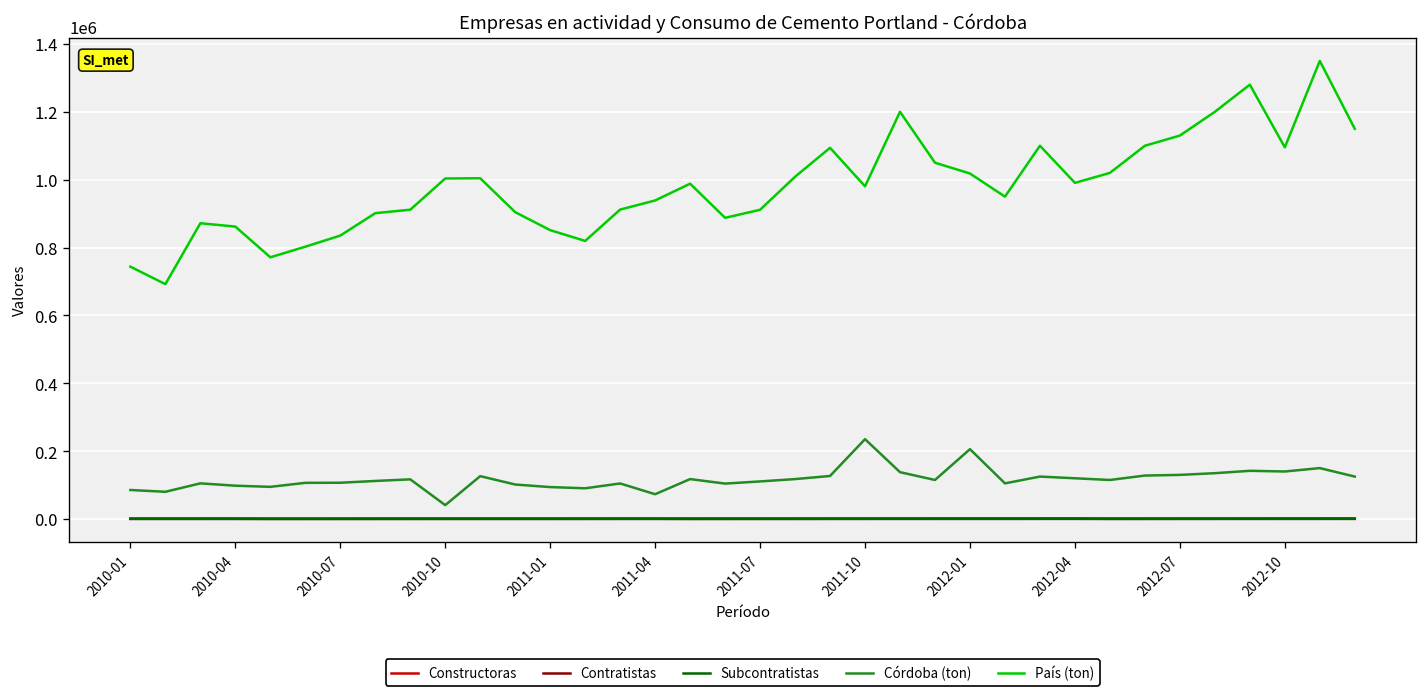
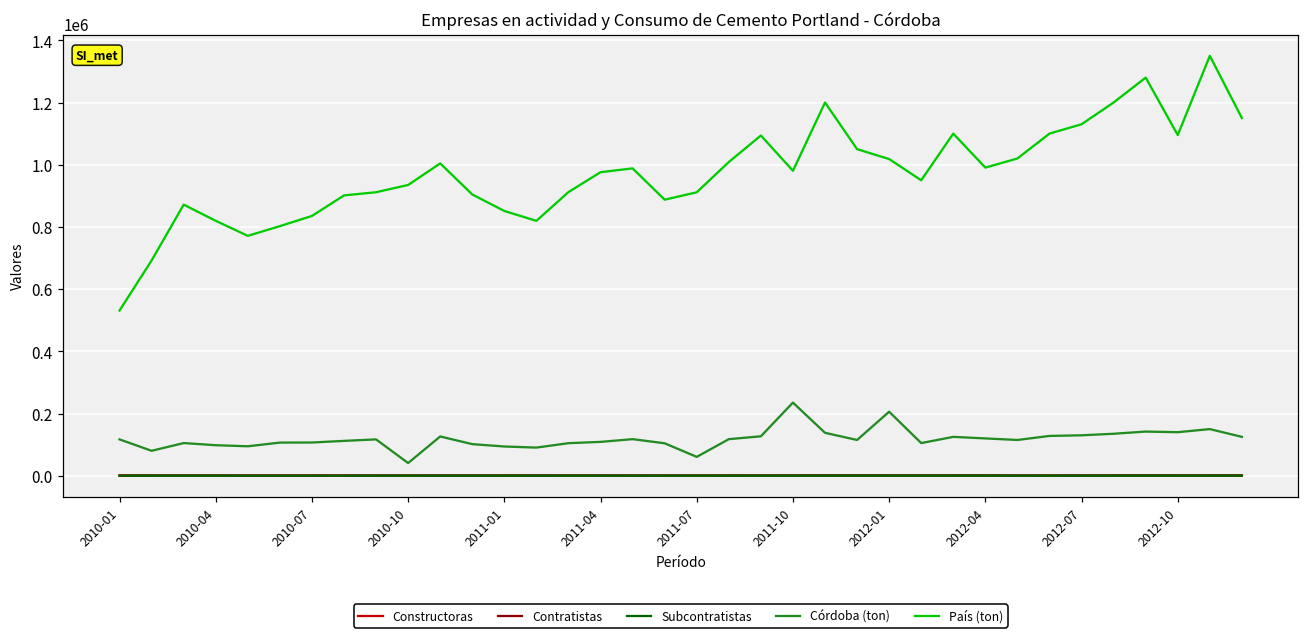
Córdoba (ton), 2010-01: 90000 -> 120000
País (ton), 2010-01: 740000 -> 530000
País (ton), 2010-04: 860000 -> 820000
País (ton), 2010-10: 1000000 -> 930000
Córdoba (ton), 2011-04: 70000 -> 110000
País (ton), 2011-04: 940000 -> 980000
Córdoba (ton), 2011-07: 110000 -> 60000
